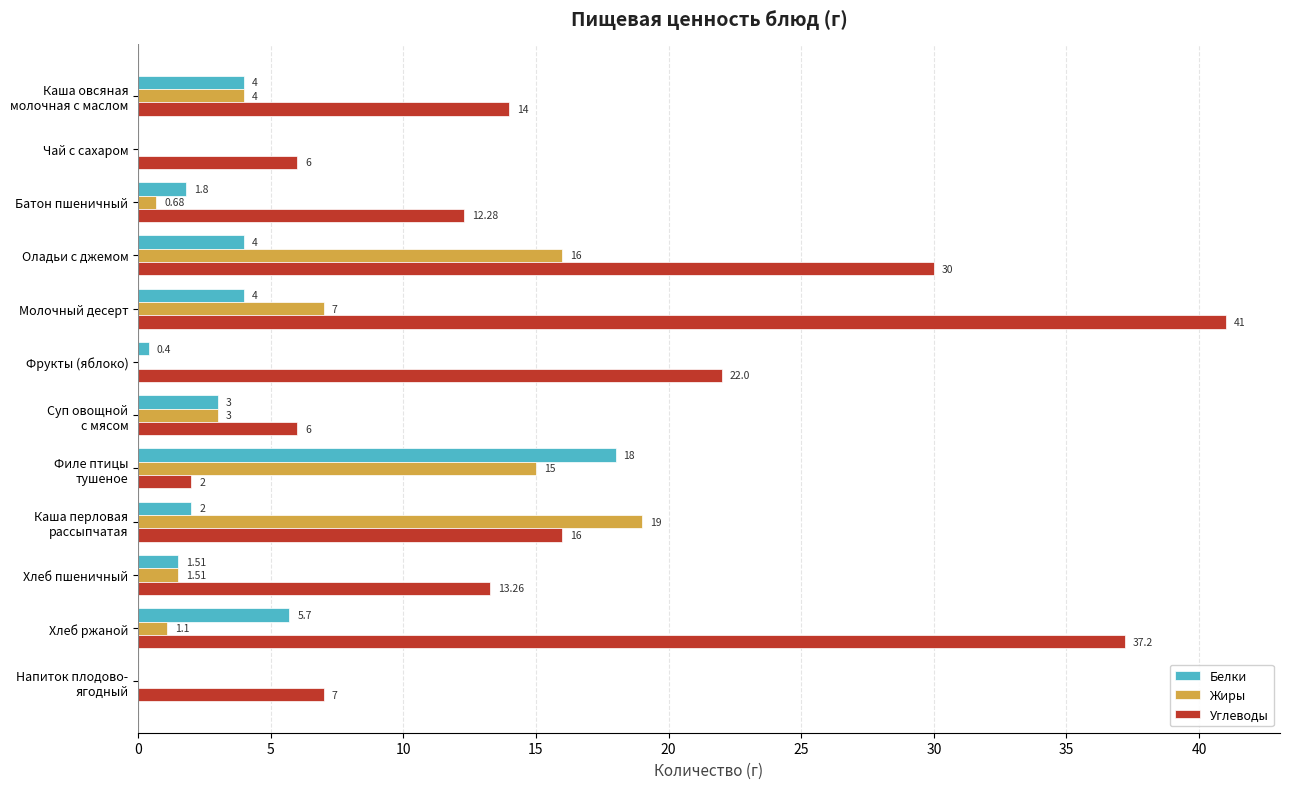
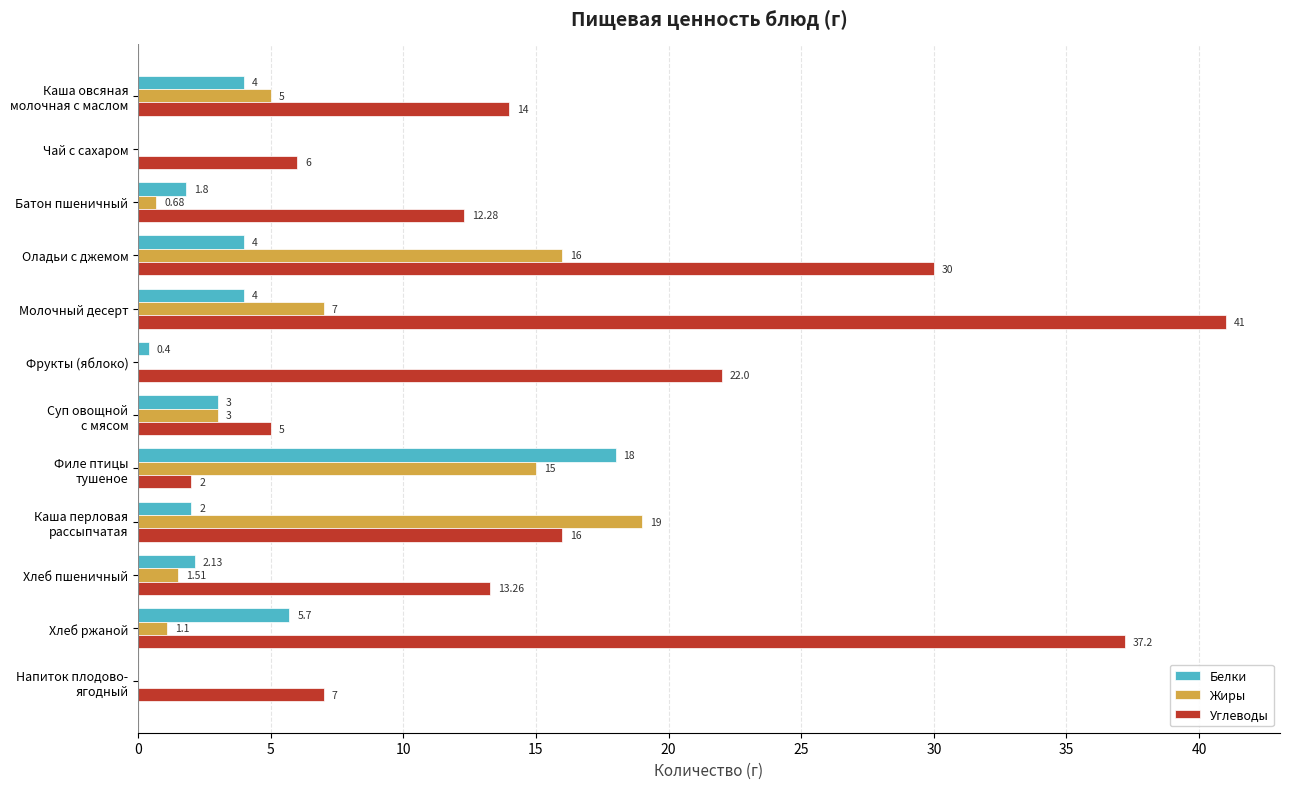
Жиры, Каша овсяная молочная с маслом: 4 -> 5
Углеводы, Суп овощной с мясом: 6 -> 5
Белки, Хлеб пшеничный: 1.51 -> 2.13
